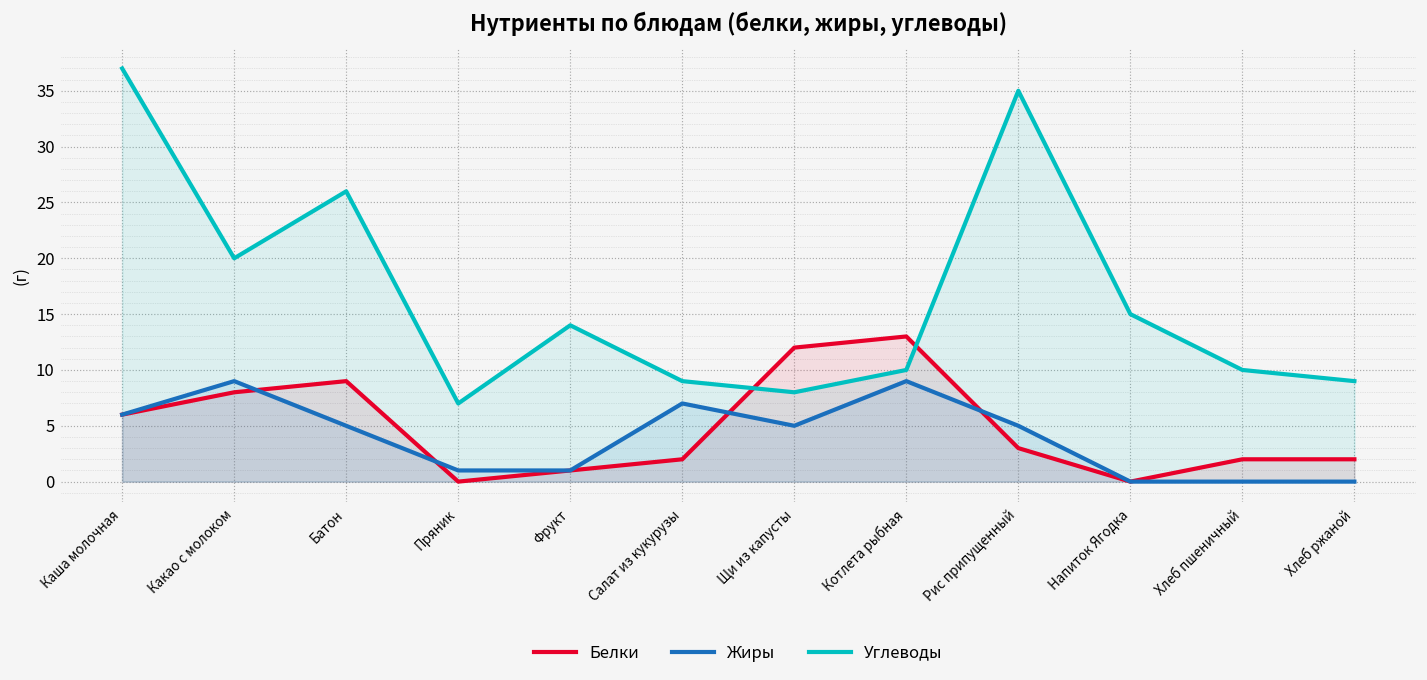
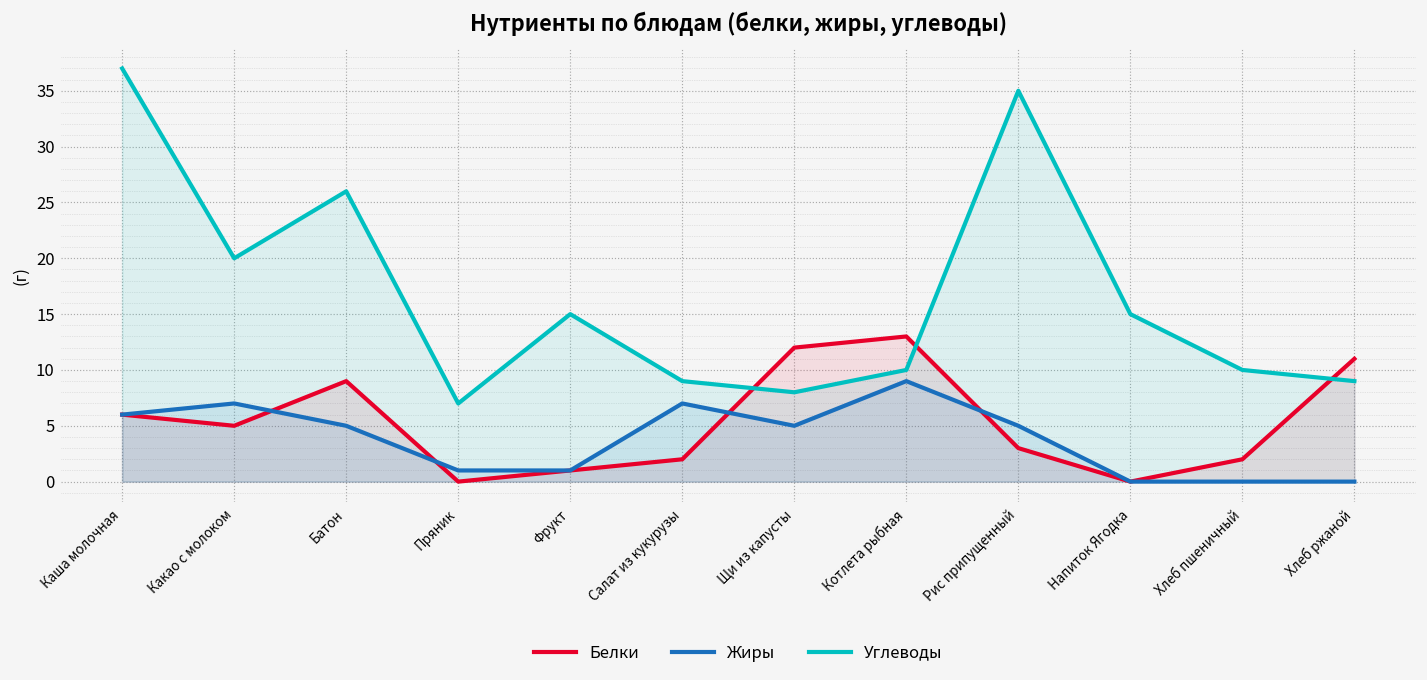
Белки, Какао с молоком: 8 -> 5
Жиры, Какао с молоком: 9 -> 7
Углеводы, Фрукт: 14 -> 15
Белки, Хлеб ржаной: 2 -> 11
